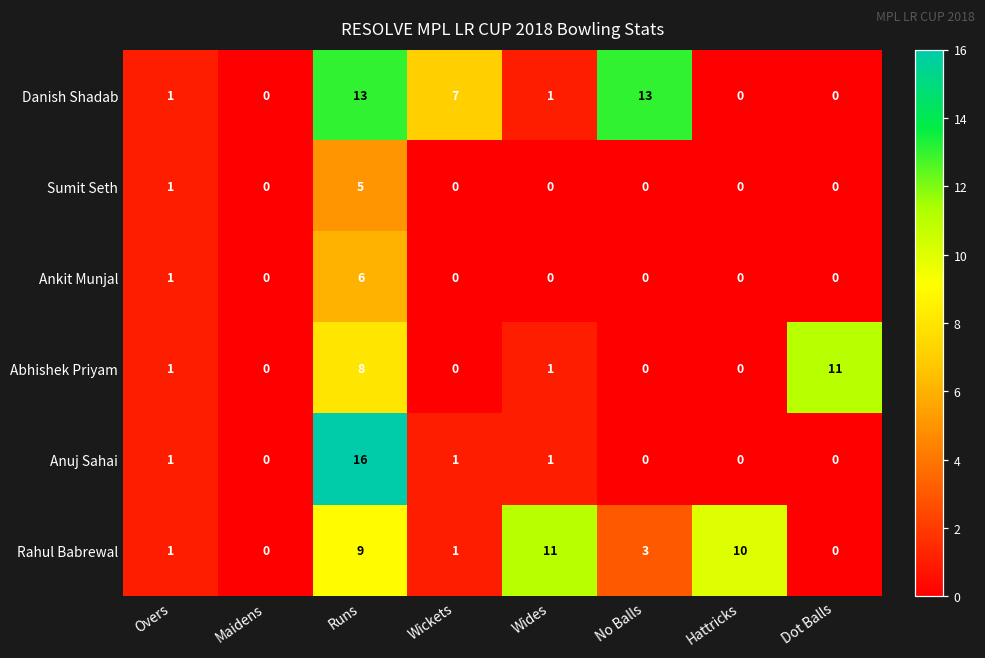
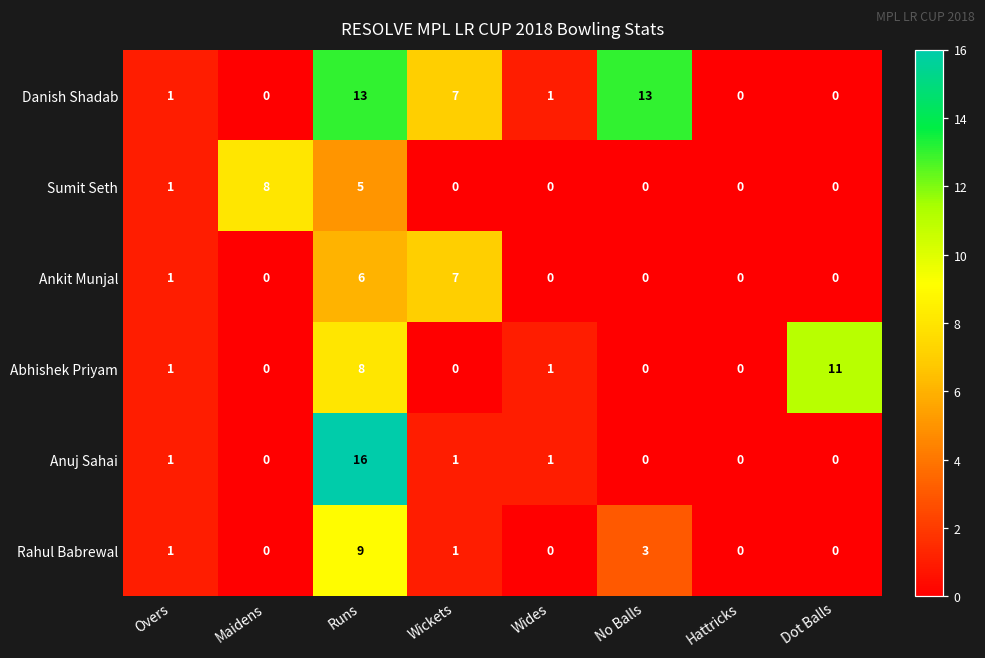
Sumit Seth, Maidens: 0 -> 8
Ankit Munjal, Wickets: 0 -> 7
Rahul Babrewal, Wides: 11 -> 0
Rahul Babrewal, Hattricks: 10 -> 0
